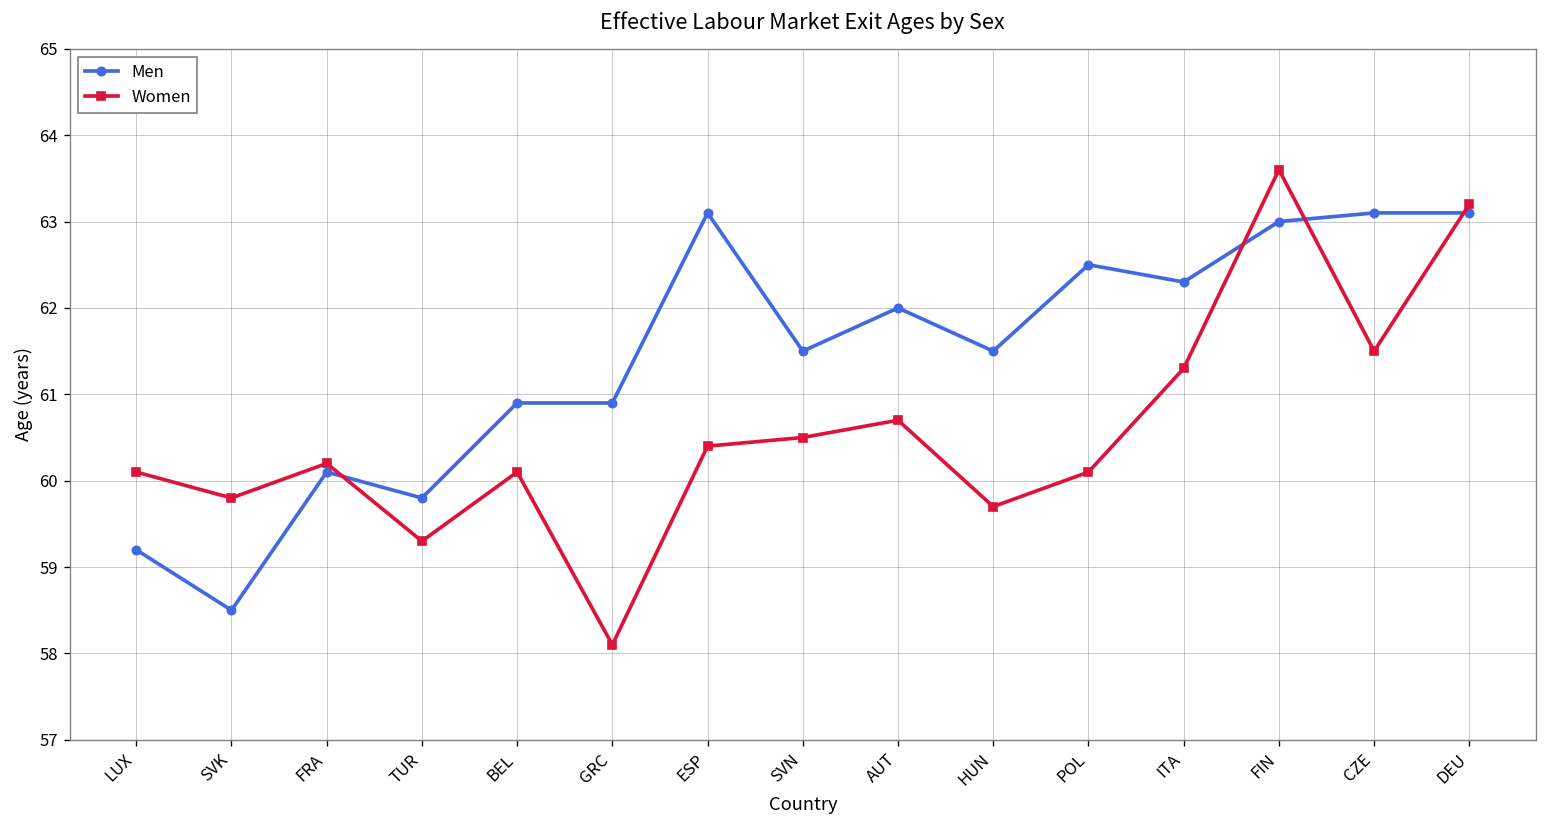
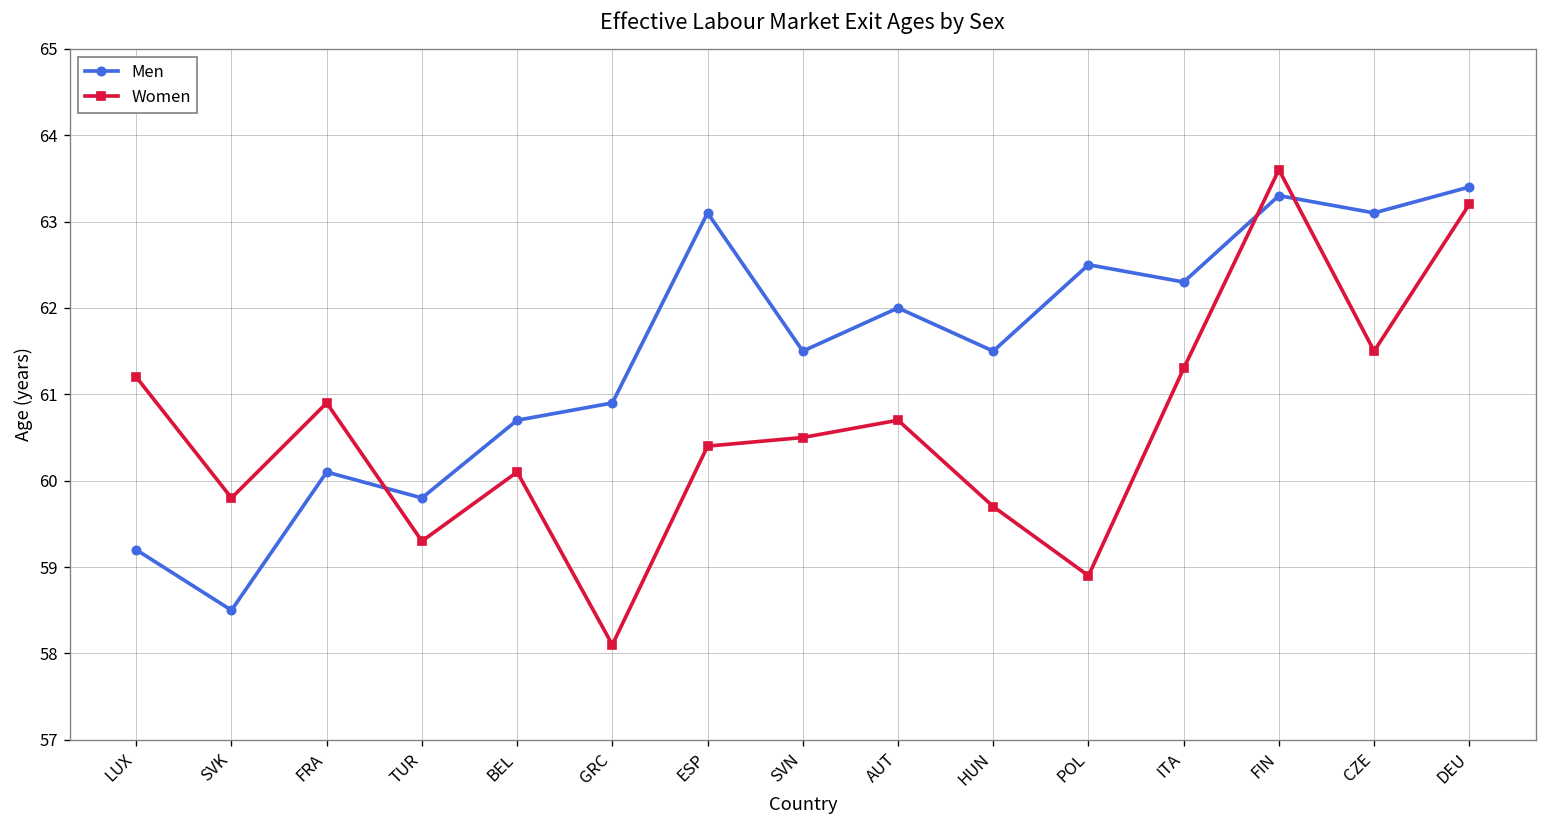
Women, LUX: 60.1 -> 61.2
Women, FRA: 60.2 -> 60.9
Men, BEL: 60.9 -> 60.7
Women, POL: 60.1 -> 58.9
Men, FIN: 63.0 -> 63.3
Men, DEU: 63.1 -> 63.4
